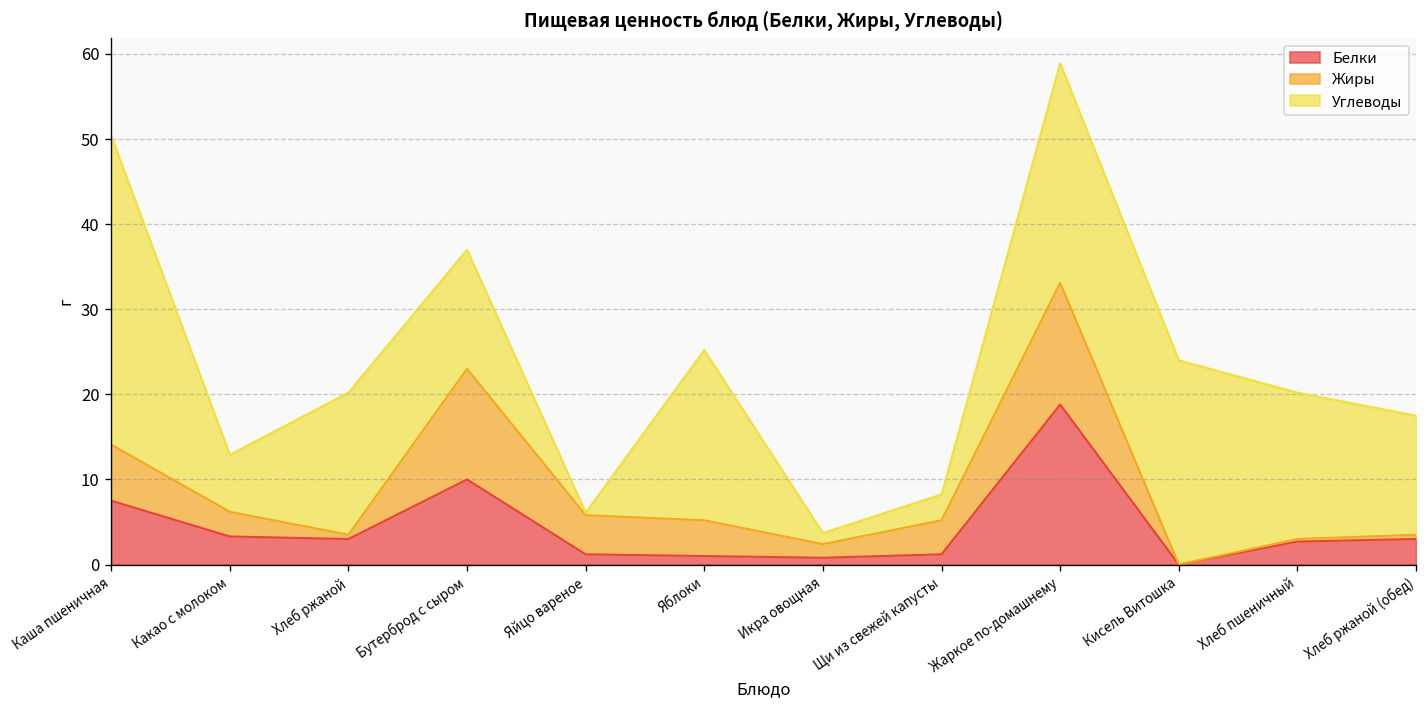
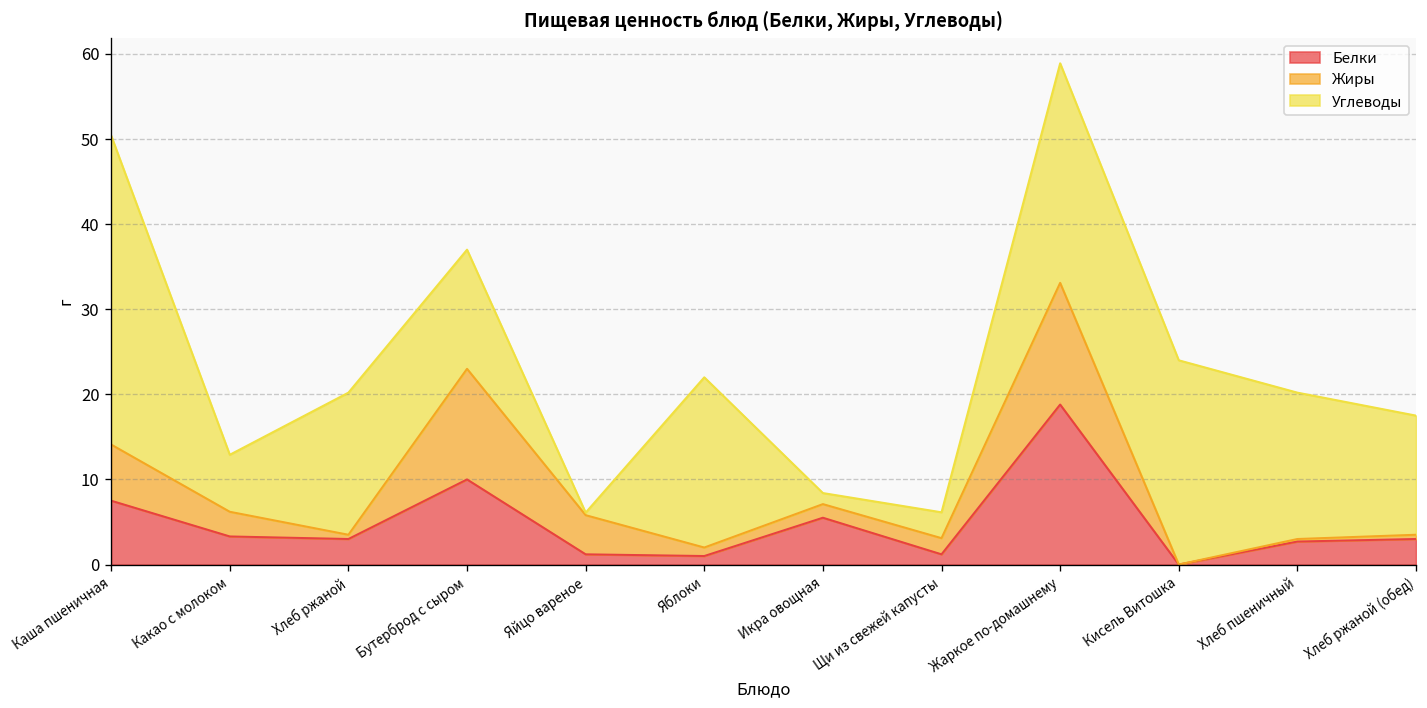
Жиры, Яблоки: 4 -> 1
Белки, Икра овощная: 1 -> 6
Жиры, Щи из свежей капусты: 4 -> 2
